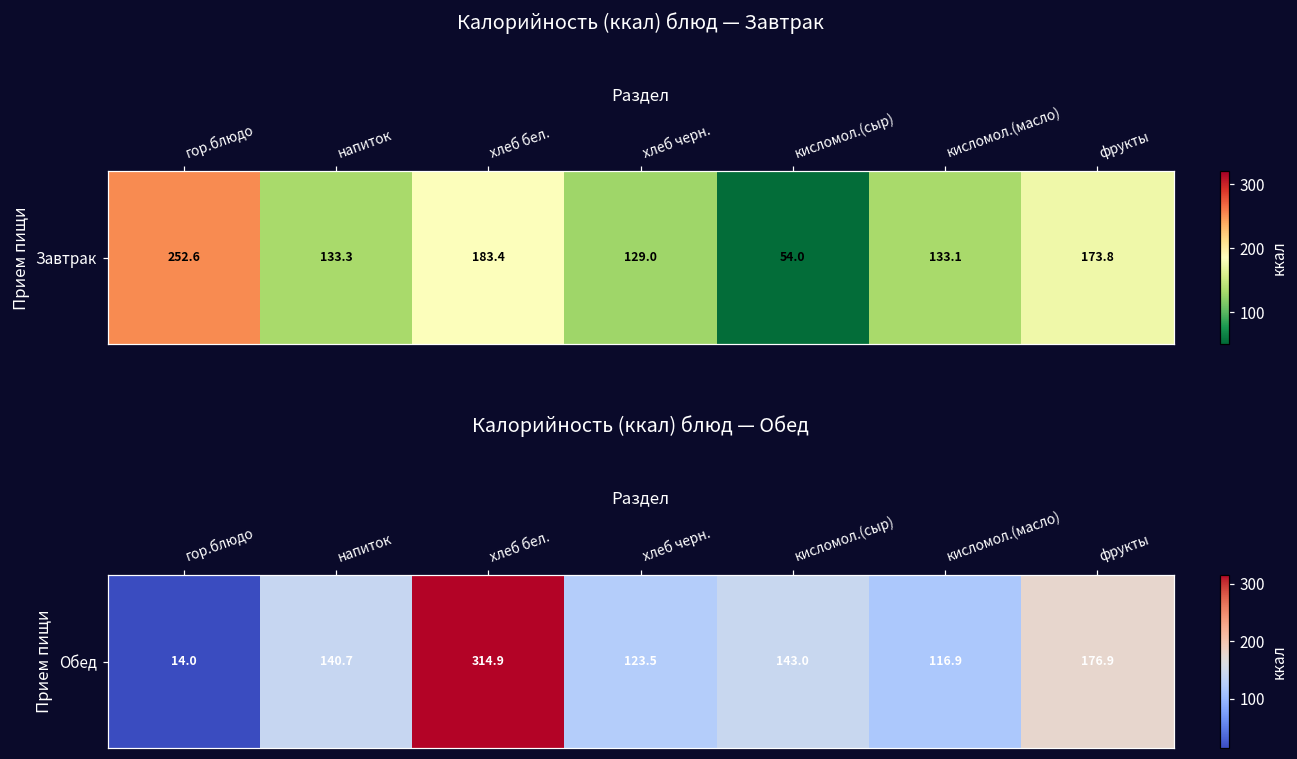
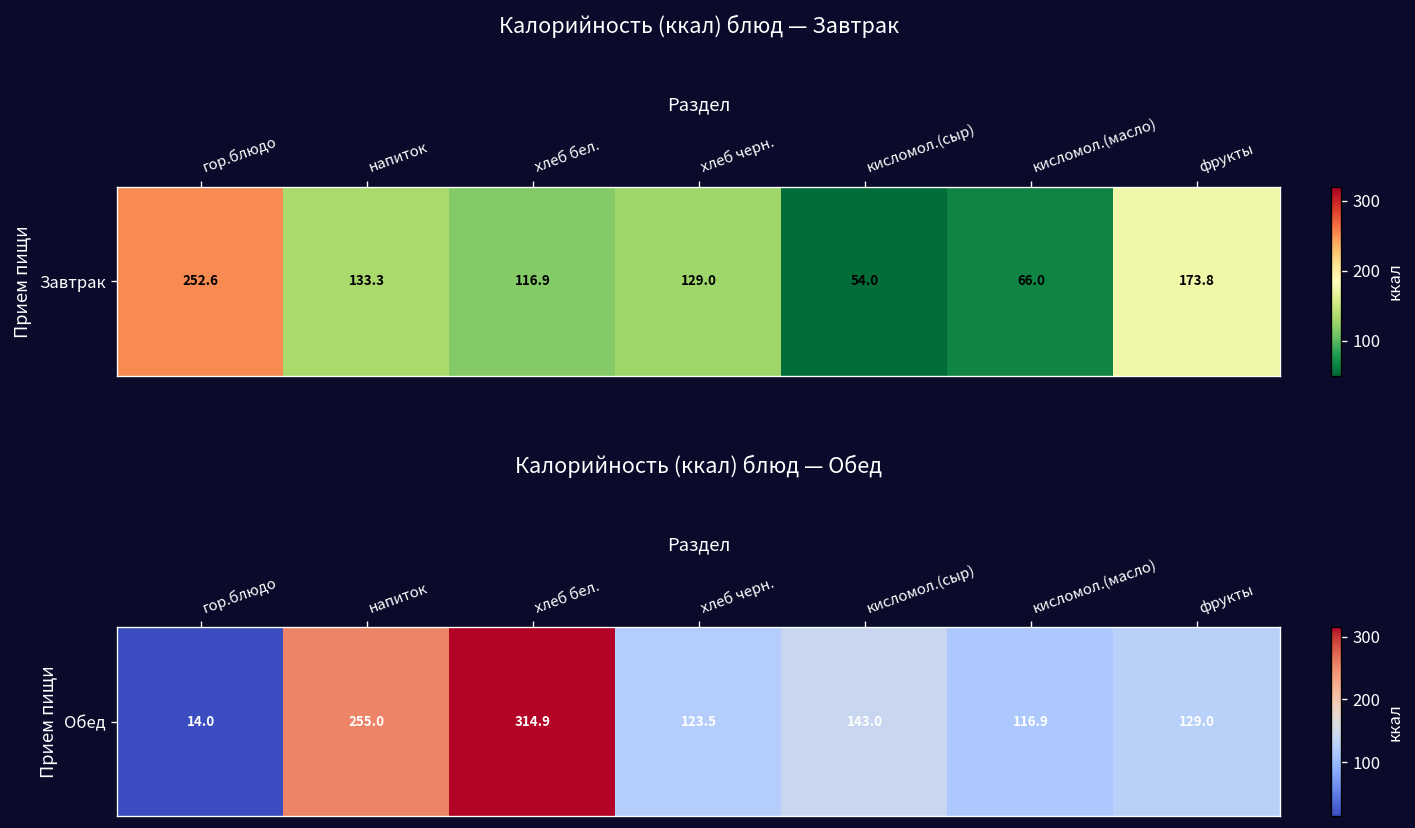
Калорийность (ккал) блюд — Завтрак, Завтрак, хлеб бел.: 183.4 -> 116.9
Калорийность (ккал) блюд — Завтрак, Завтрак, кисломол.(масло): 133.1 -> 66.0
Калорийность (ккал) блюд — Обед, Обед, напиток: 140.7 -> 255.0
Калорийность (ккал) блюд — Обед, Обед, фрукты: 176.9 -> 129.0
